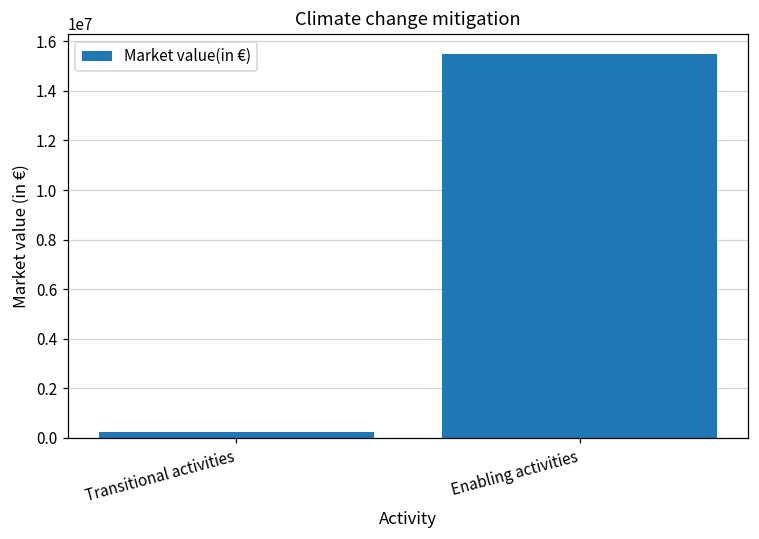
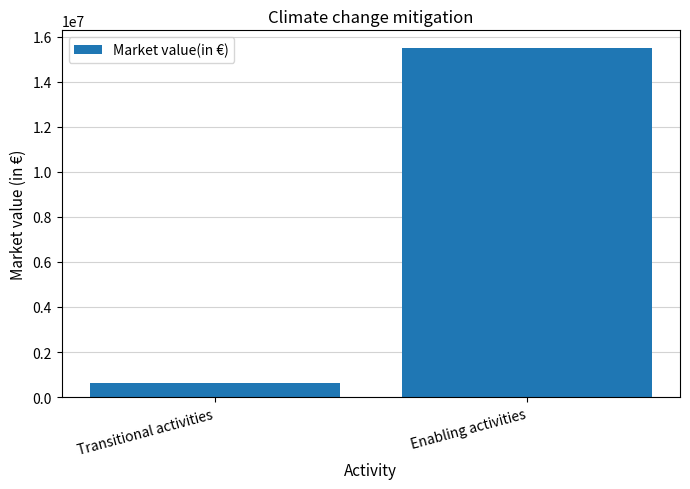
Transitional activities: 200000 -> 600000
